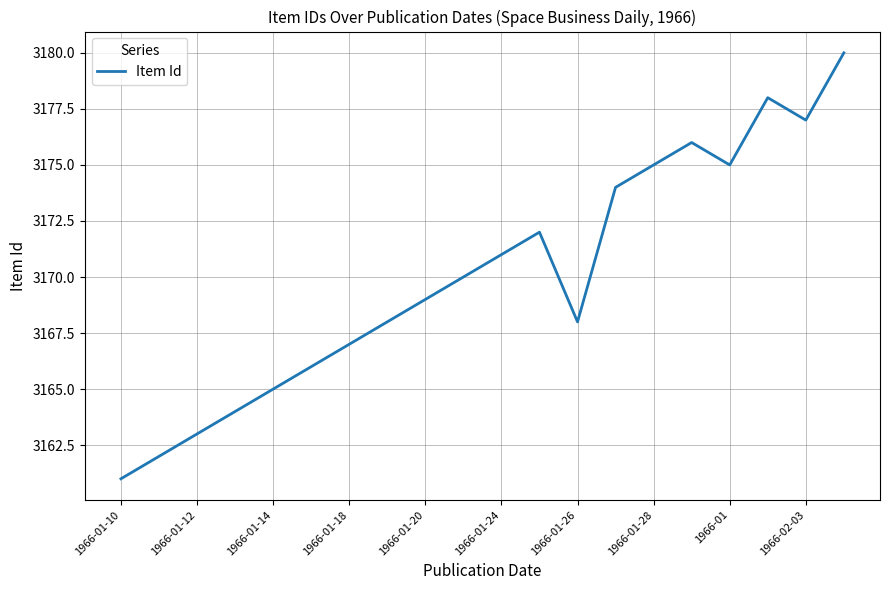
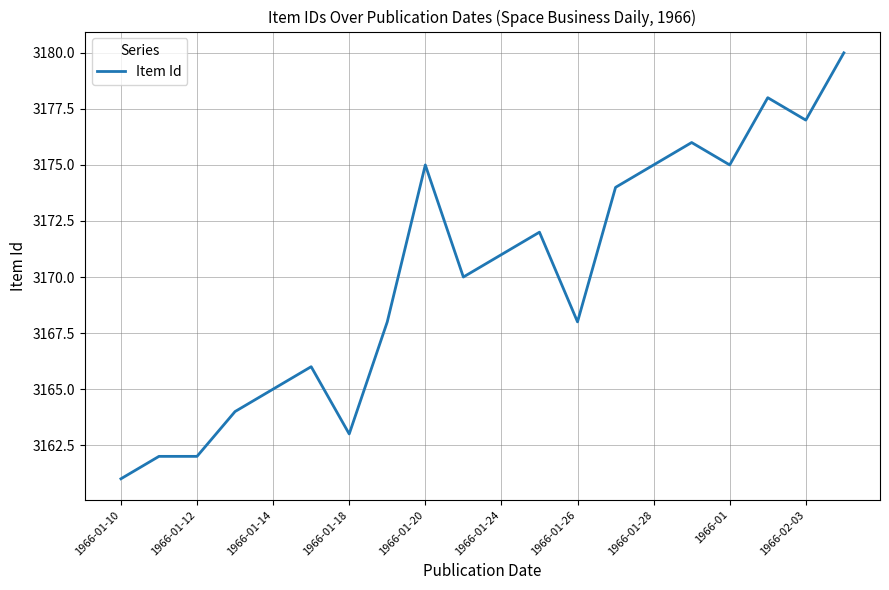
1966-01-12: 3163 -> 3162
1966-01-18: 3167 -> 3163
1966-01-20: 3169 -> 3175
